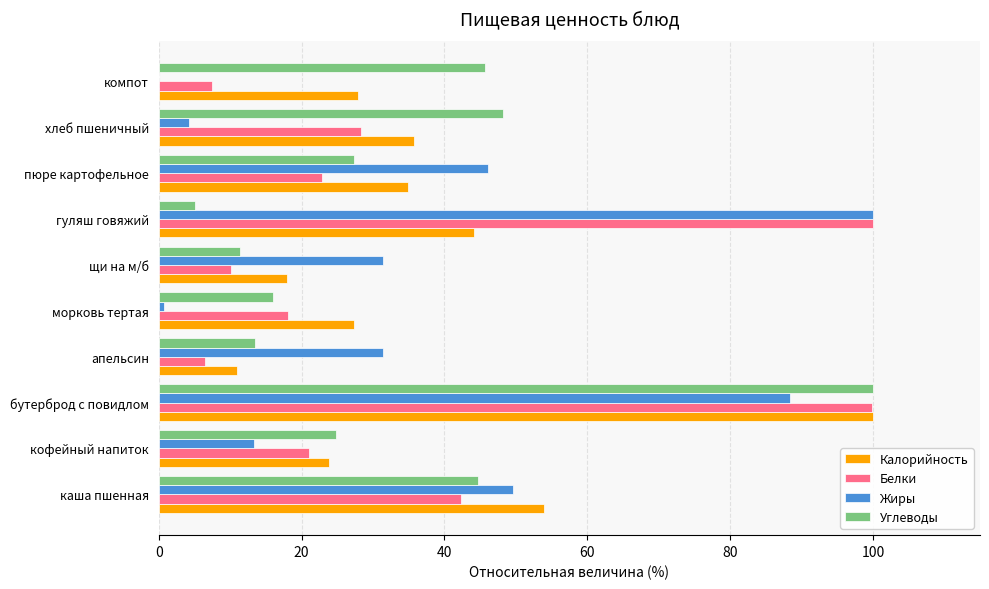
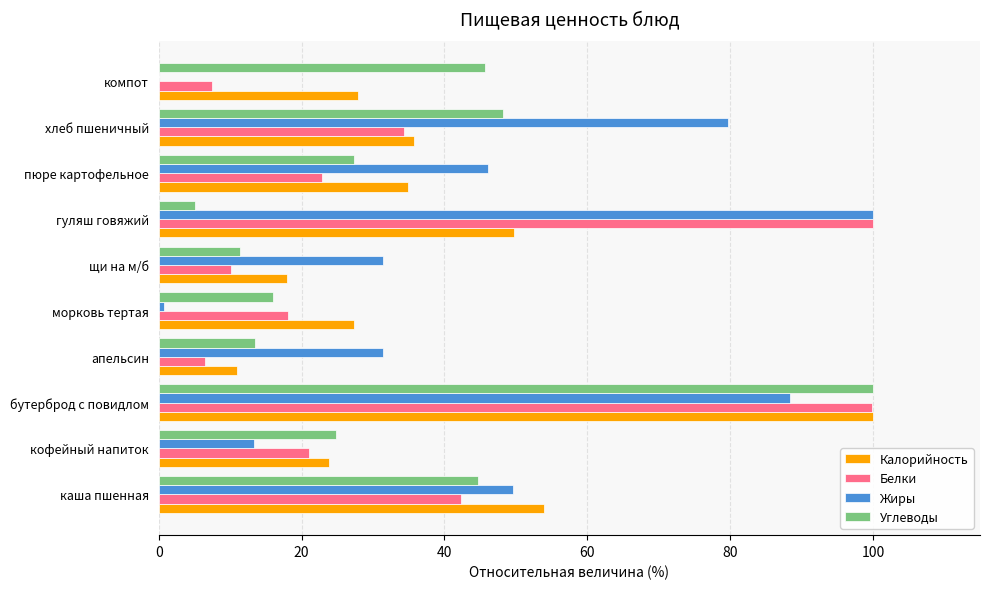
Жиры, хлеб пшеничный: 4 -> 80
Белки, хлеб пшеничный: 28 -> 34
Калорийность, гуляш говяжий: 44 -> 50
